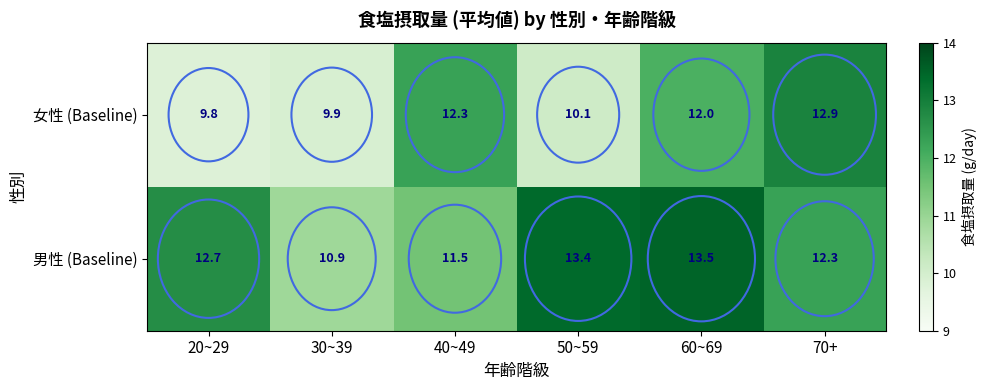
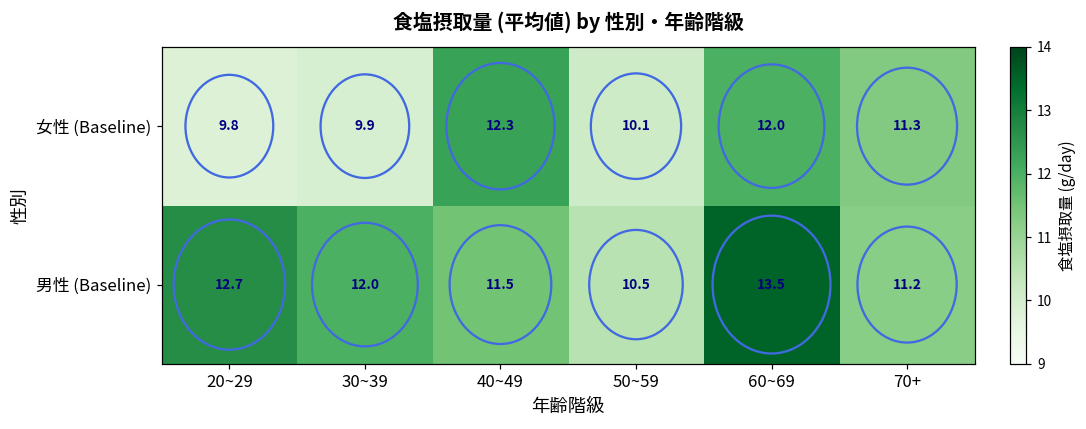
女性 (Baseline), 70+: 12.9 -> 11.3
男性 (Baseline), 30~39: 10.9 -> 12.0
男性 (Baseline), 50~59: 13.4 -> 10.5
男性 (Baseline), 70+: 12.3 -> 11.2
